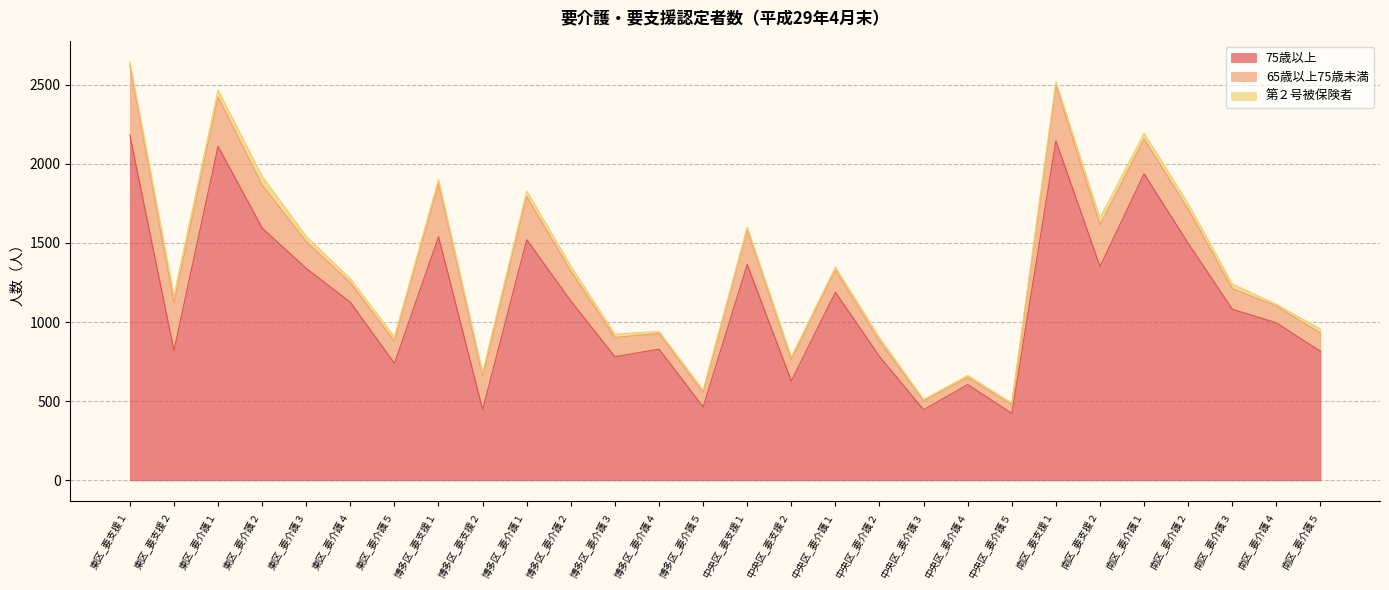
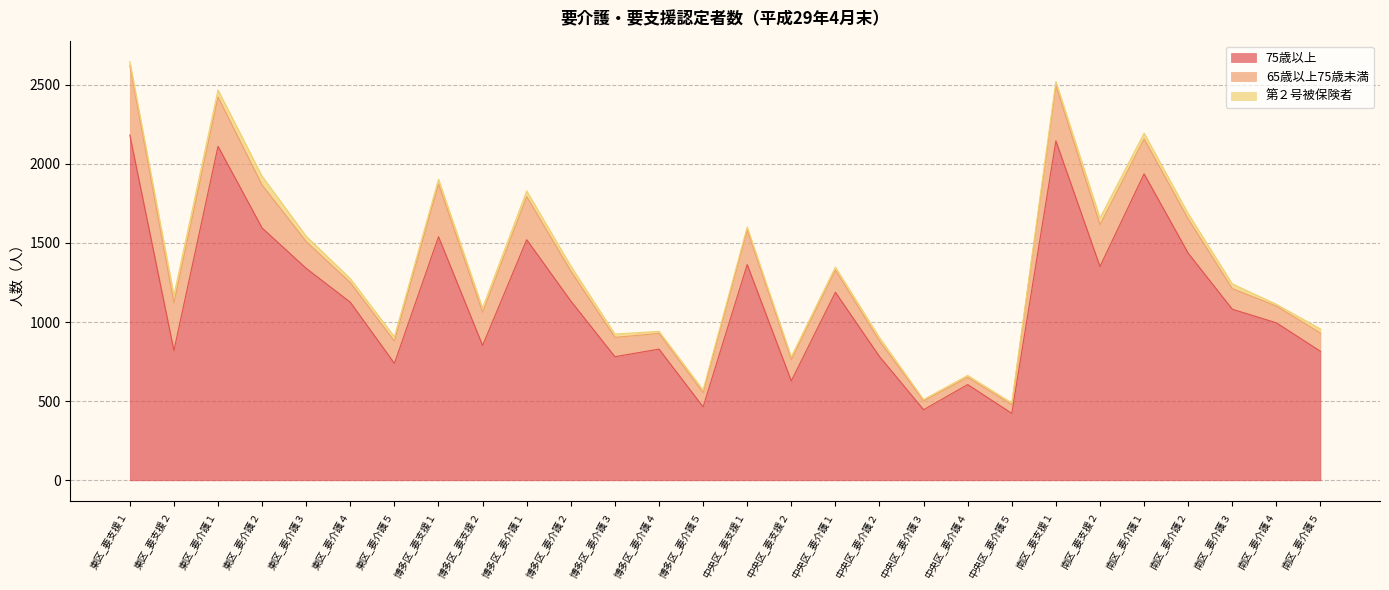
75歳以上, 博多区_要支援２: 450 -> 850
75歳以上, 南区_要介護２: 1500 -> 1440
